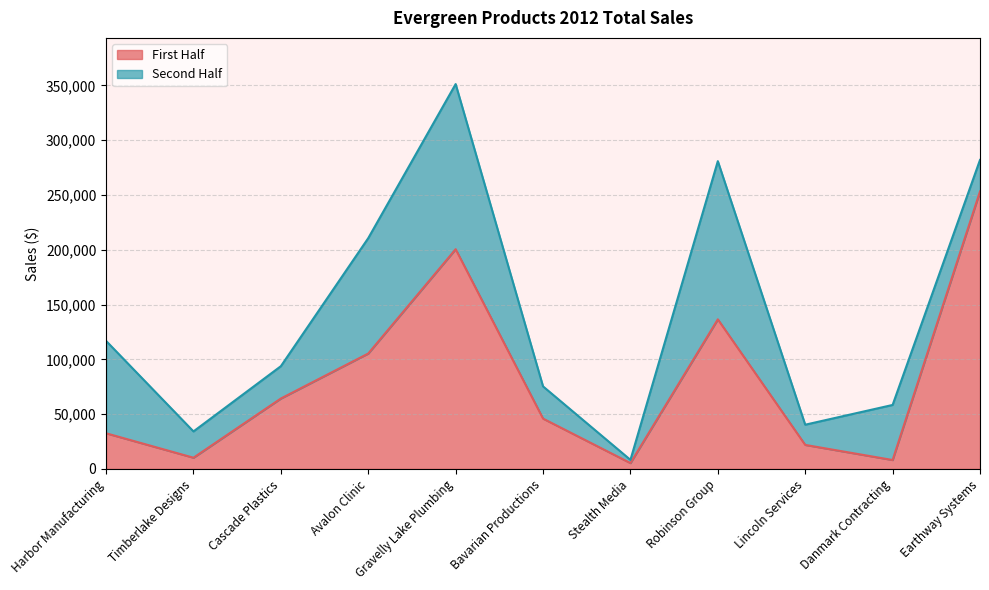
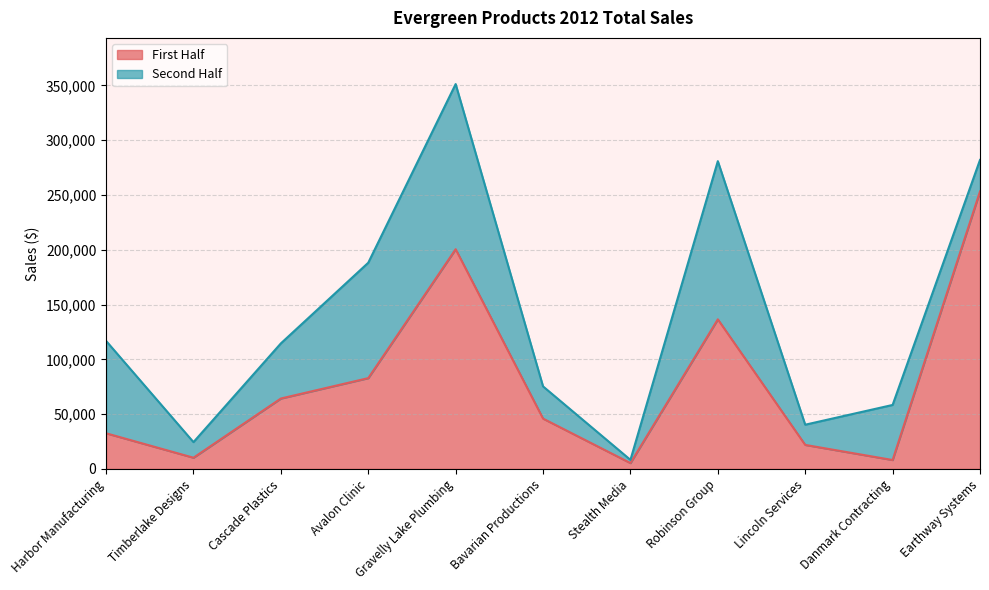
Second Half, Timberlake Designs: 24,000 -> 14,000
Second Half, Cascade Plastics: 30,000 -> 50,000
First Half, Avalon Clinic: 105,000 -> 83,000
